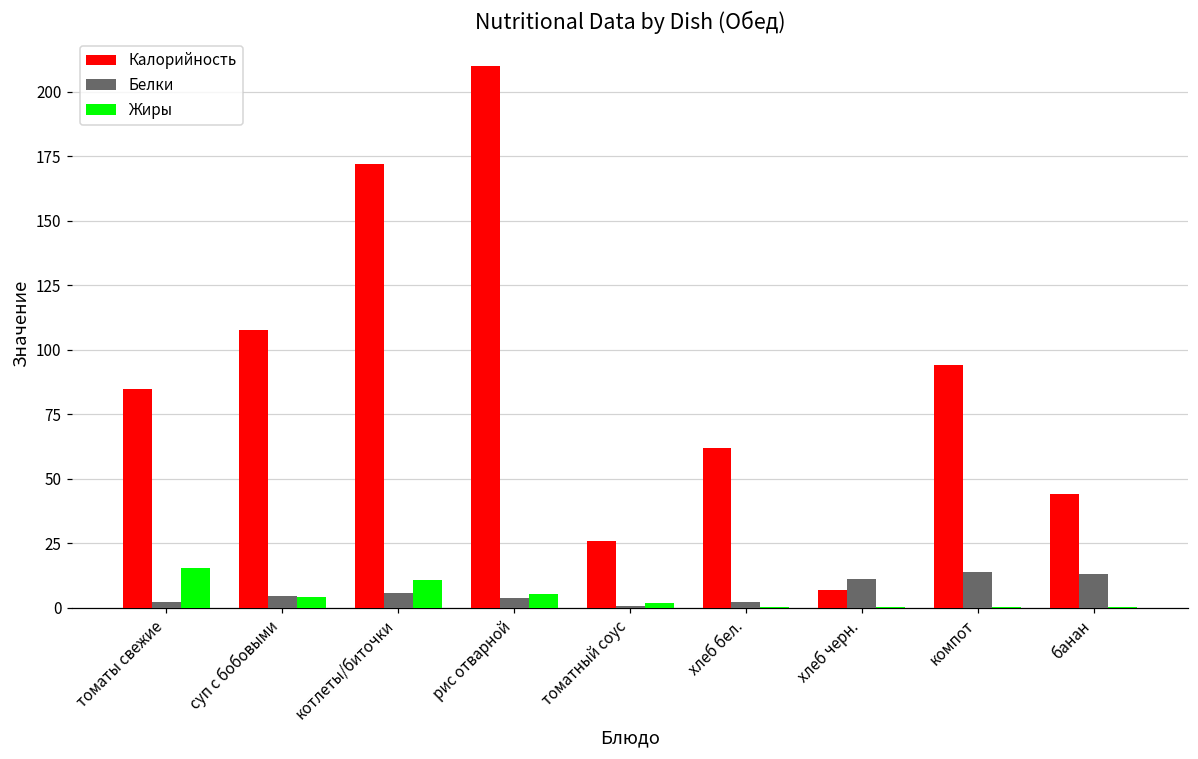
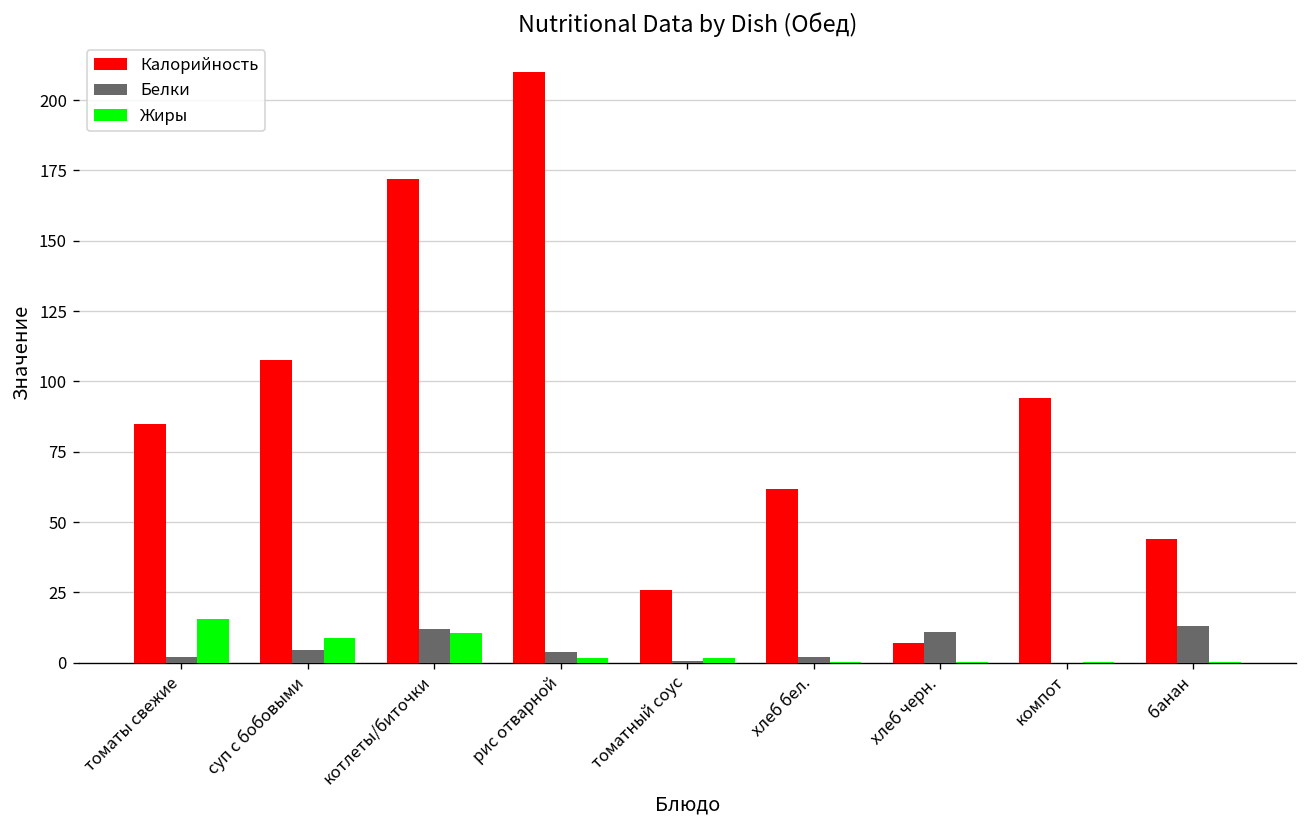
Жиры, суп с бобовыми: 4 -> 9
Белки, котлеты/биточки: 6 -> 12
Жиры, рис отварной: 5 -> 2
Белки, компот: 14 -> 0
